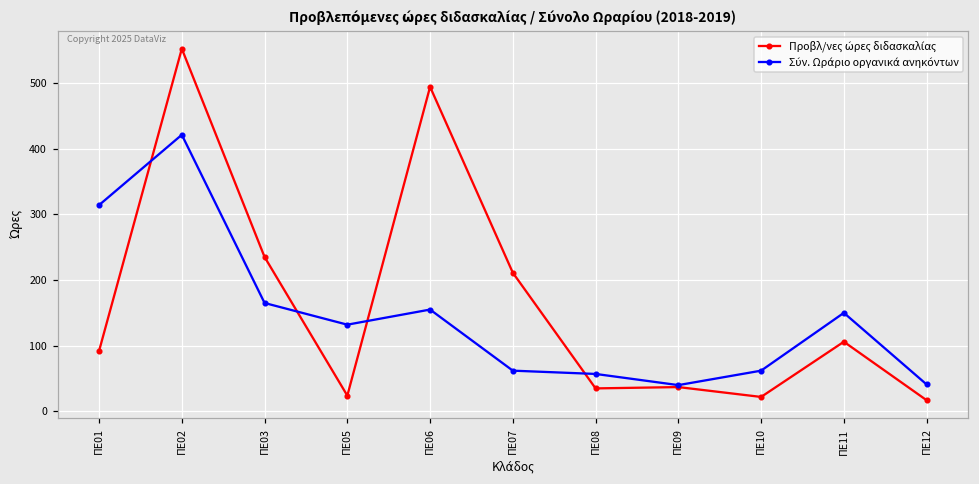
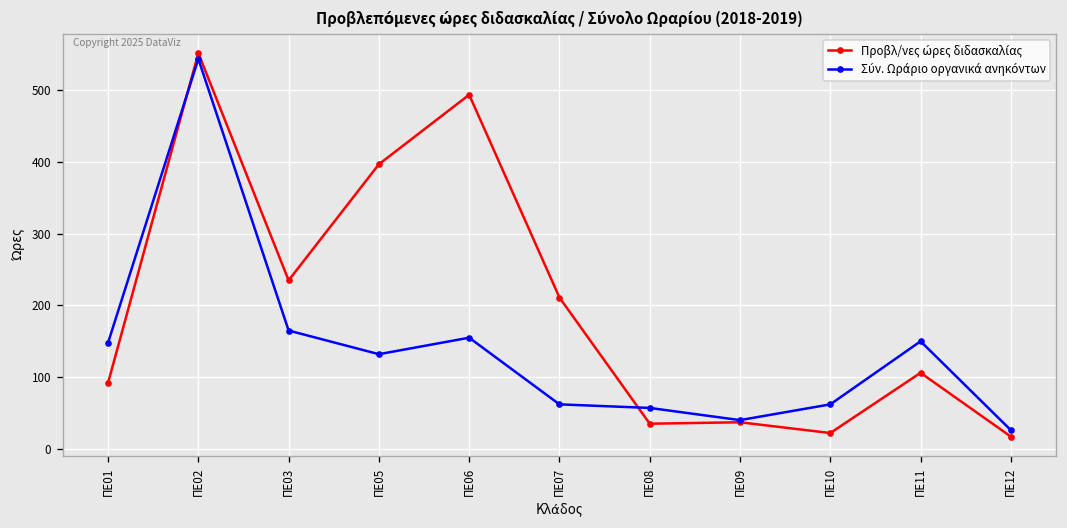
Σύν. Ωράριο οργανικά ανηκόντων, ΠΕ01: 310 -> 150
Σύν. Ωράριο οργανικά ανηκόντων, ΠΕ02: 420 -> 540
Προβλ/νες ώρες διδασκαλίας, ΠΕ05: 20 -> 400
Σύν. Ωράριο οργανικά ανηκόντων, ΠΕ12: 40 -> 30
